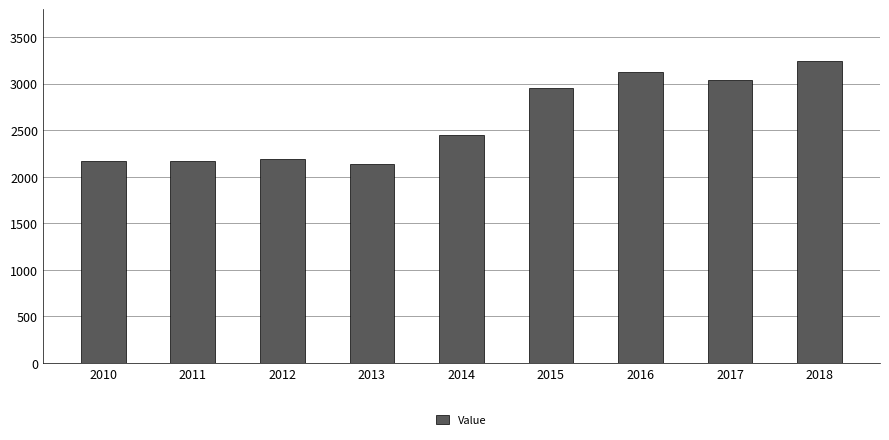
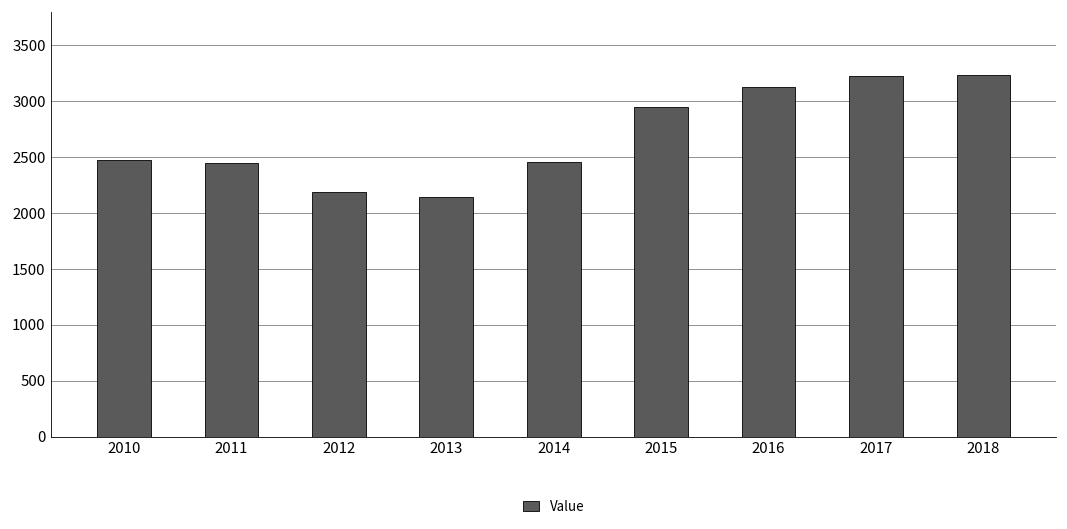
2010: 2200 -> 2500
2011: 2200 -> 2400
2017: 3000 -> 3200
